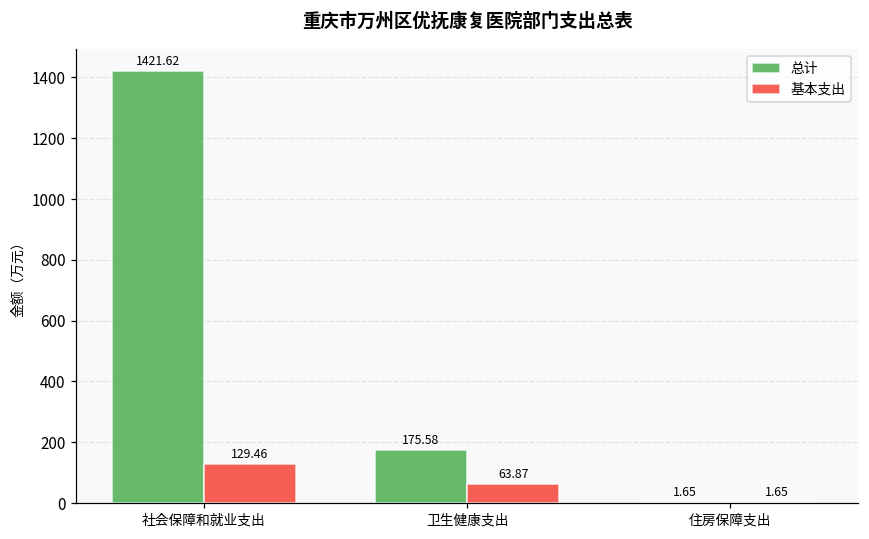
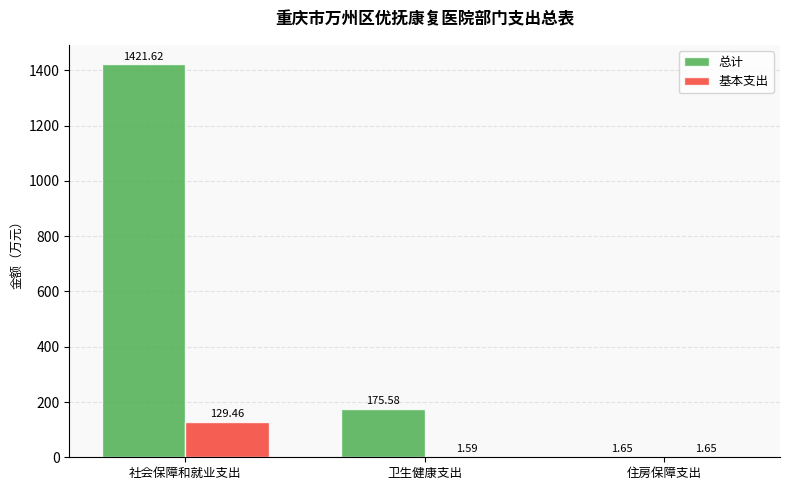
基本支出, 卫生健康支出: 63.87 -> 1.59
